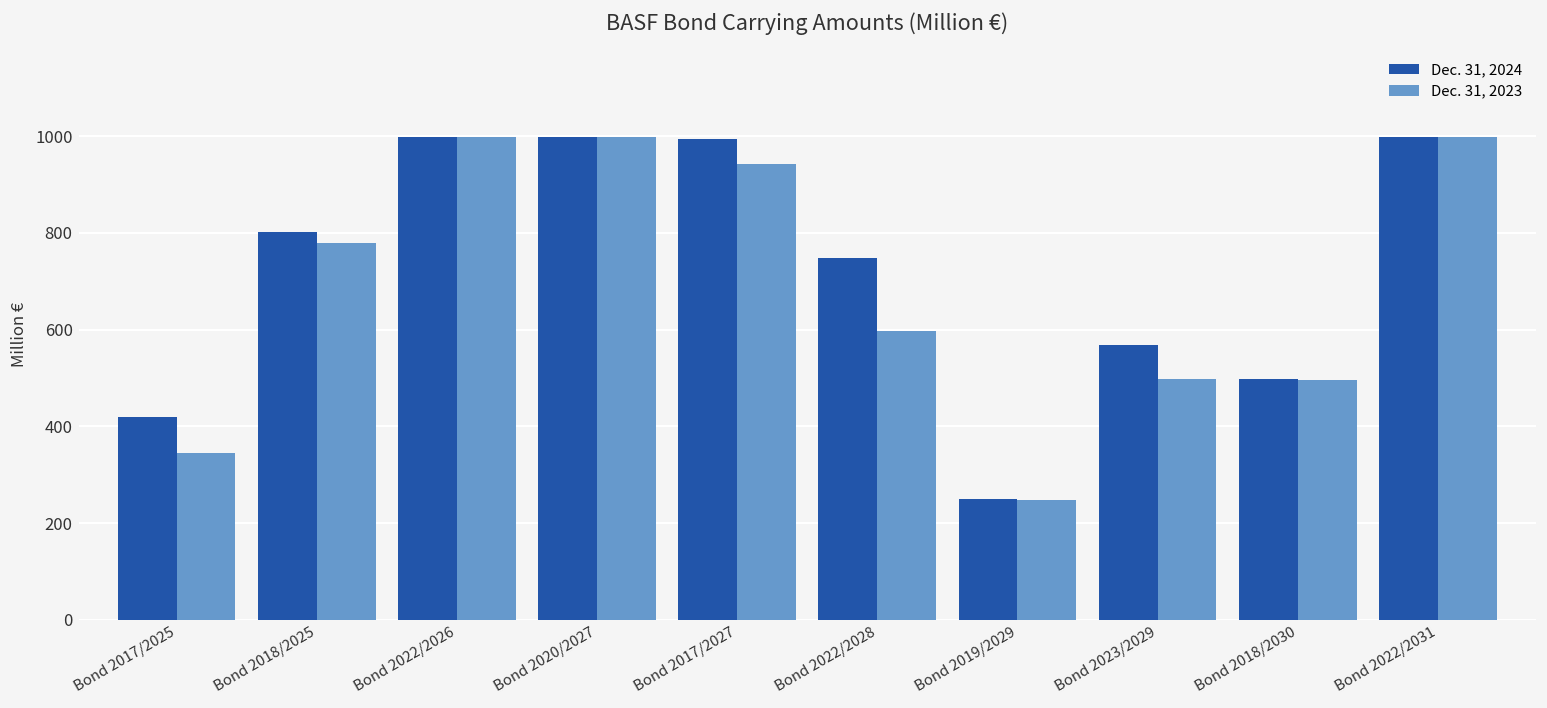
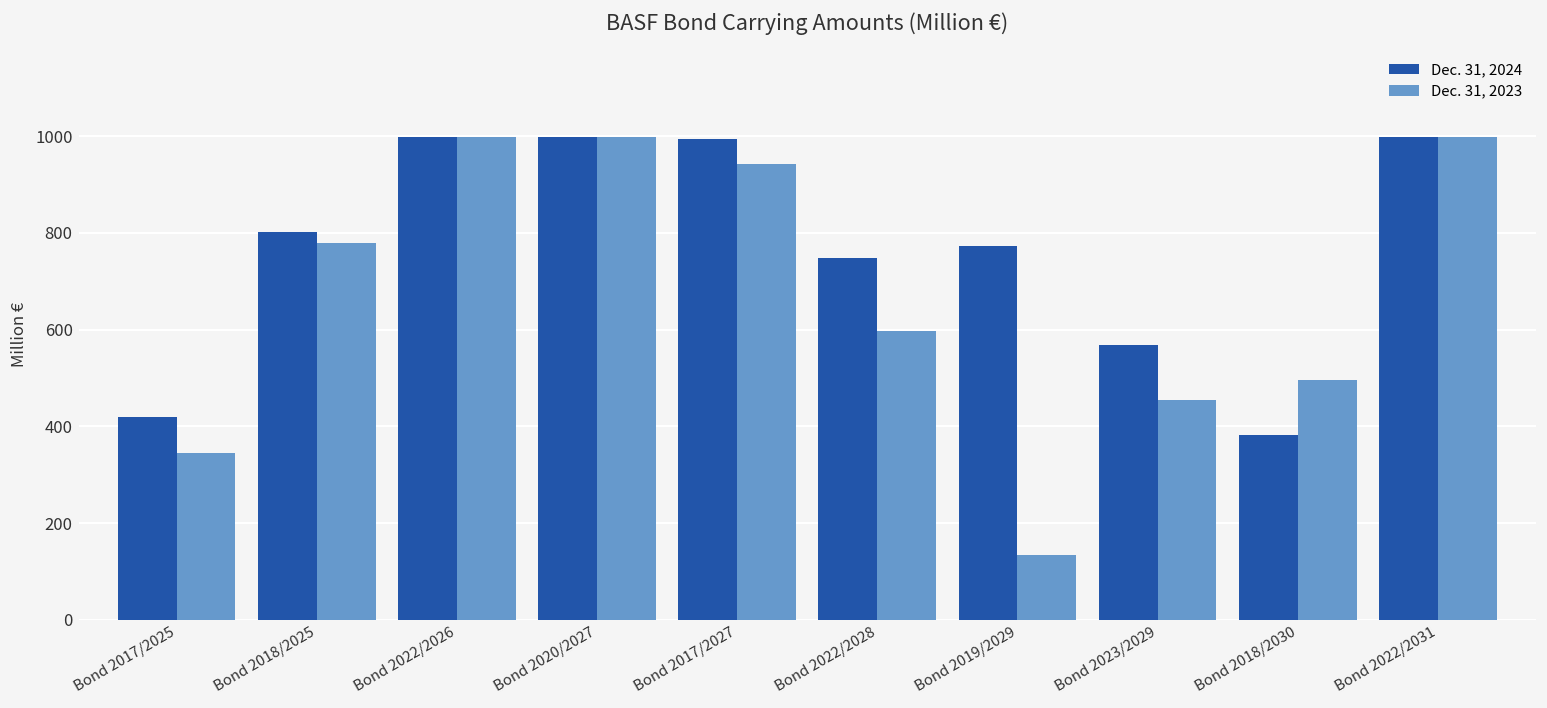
Dec. 31, 2024, Bond 2019/2029: 250 -> 770
Dec. 31, 2023, Bond 2019/2029: 250 -> 140
Dec. 31, 2023, Bond 2023/2029: 500 -> 450
Dec. 31, 2024, Bond 2018/2030: 500 -> 380
